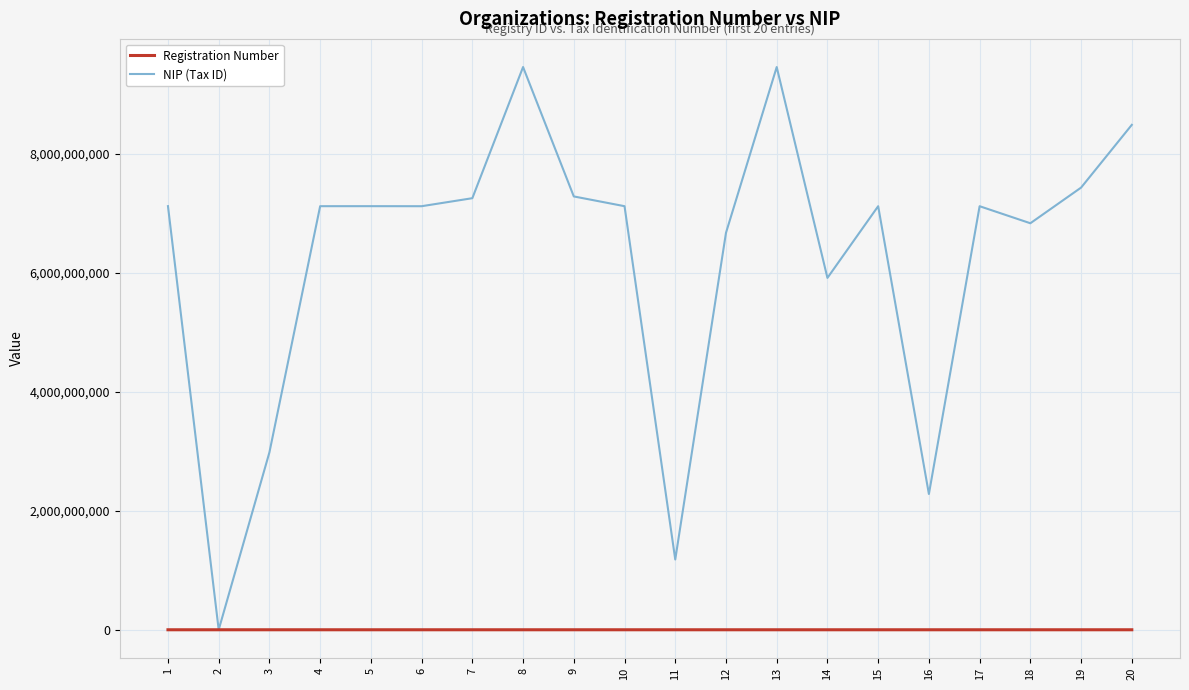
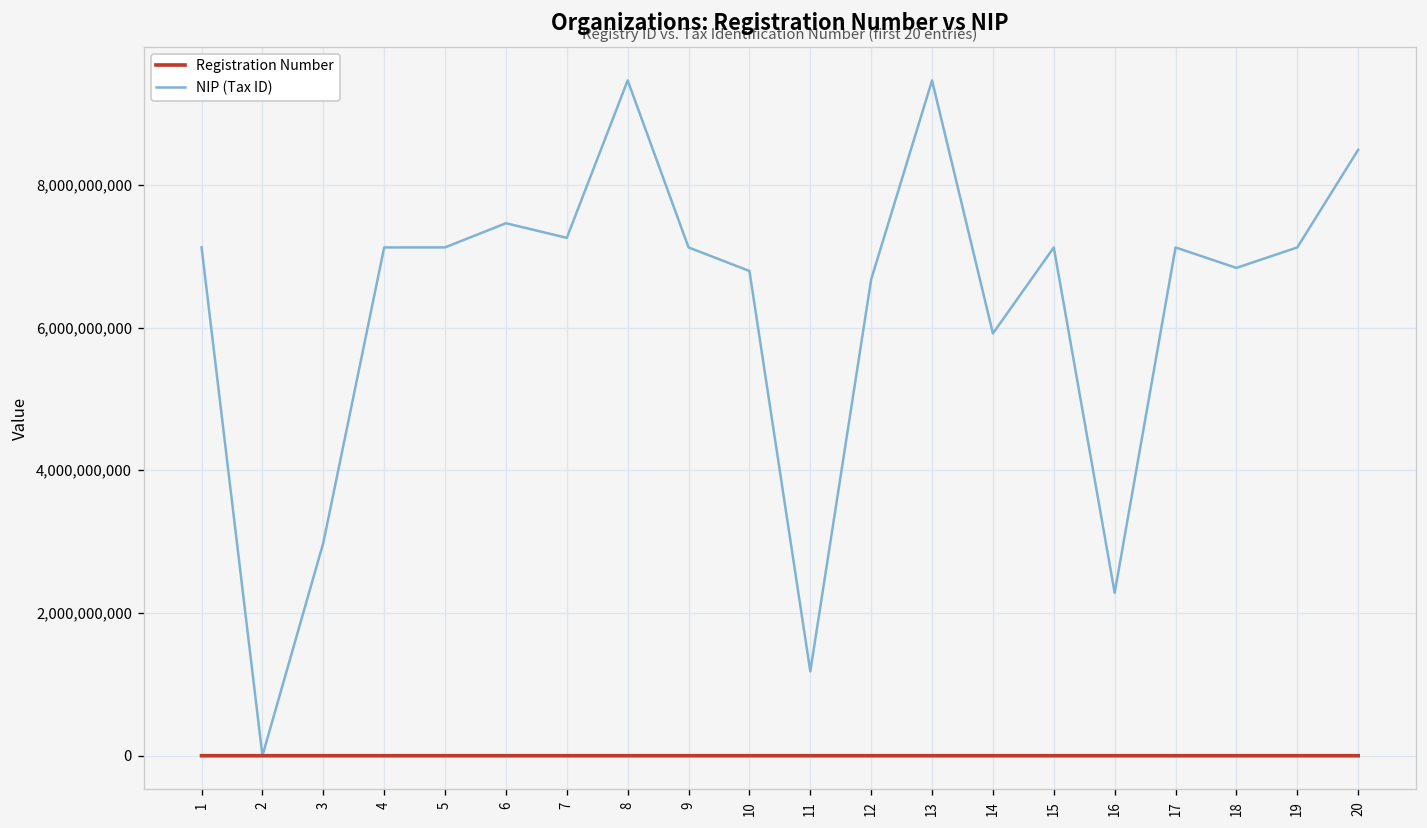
NIP (Tax ID), 6: 7,100,000,000 -> 7,500,000,000
NIP (Tax ID), 9: 7,300,000,000 -> 7,100,000,000
NIP (Tax ID), 10: 7,100,000,000 -> 6,800,000,000
NIP (Tax ID), 19: 7,400,000,000 -> 7,100,000,000
